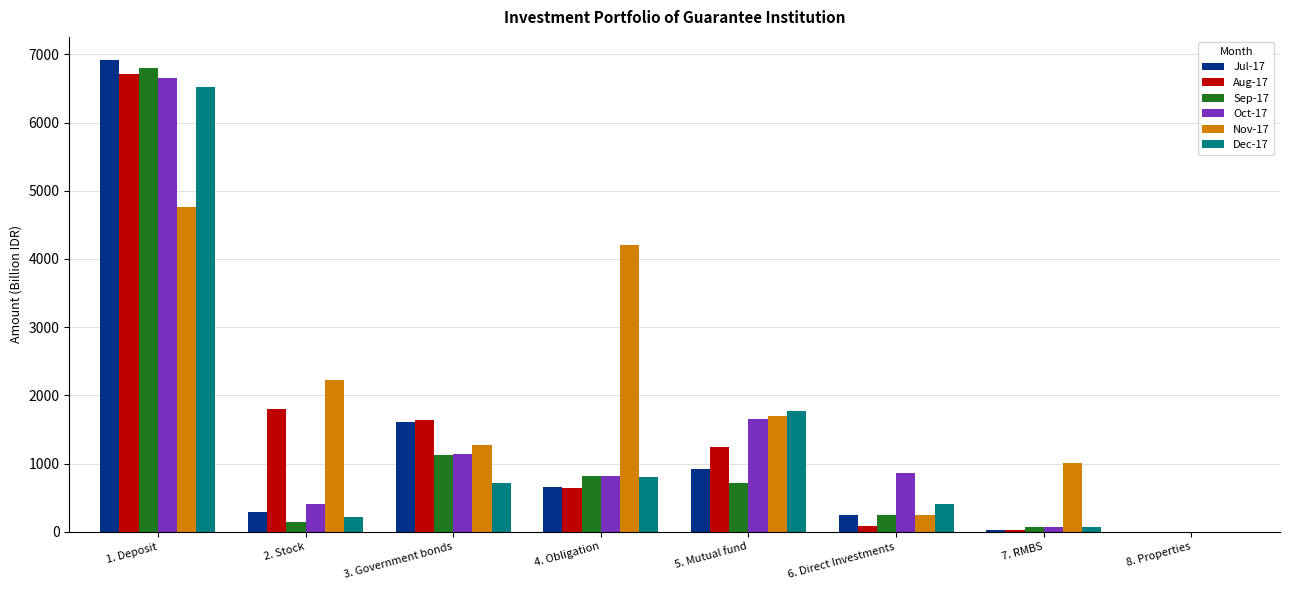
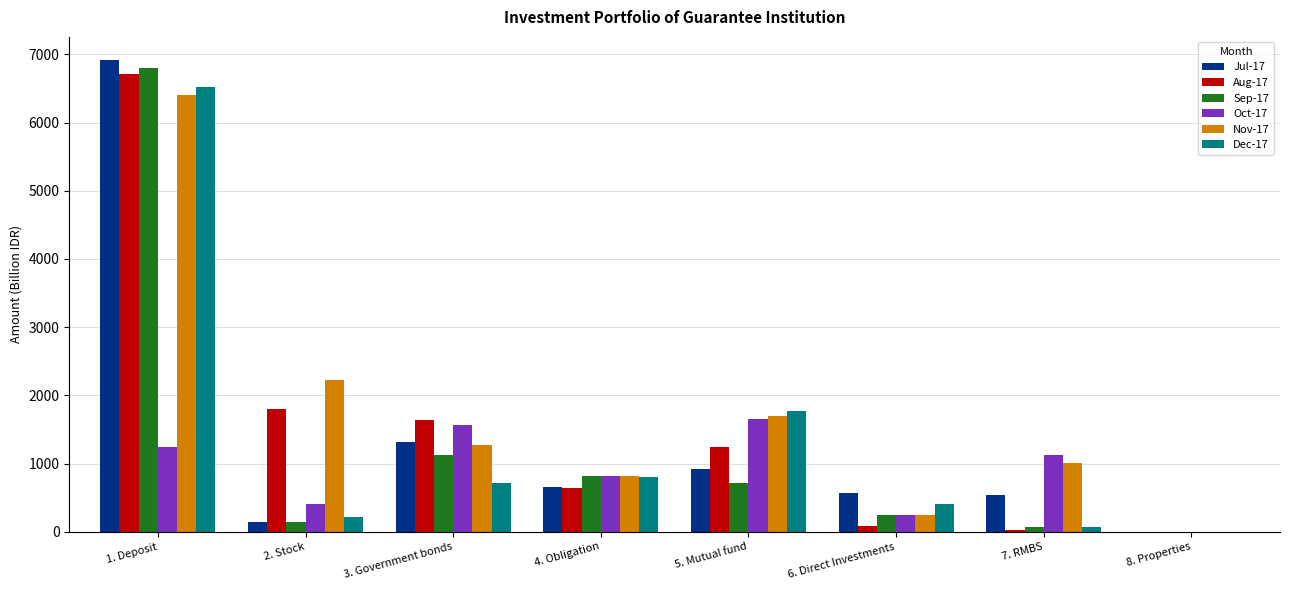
Oct-17, 1. Deposit: 6700 -> 1200
Nov-17, 1. Deposit: 4800 -> 6400
Jul-17, 2. Stock: 300 -> 100
Jul-17, 3. Government bonds: 1600 -> 1300
Oct-17, 3. Government bonds: 1100 -> 1600
Nov-17, 4. Obligation: 4200 -> 800
Jul-17, 6. Direct Investments: 200 -> 600
Oct-17, 6. Direct Investments: 900 -> 200
Jul-17, 7. RMBS: 0 -> 500
Oct-17, 7. RMBS: 100 -> 1100
